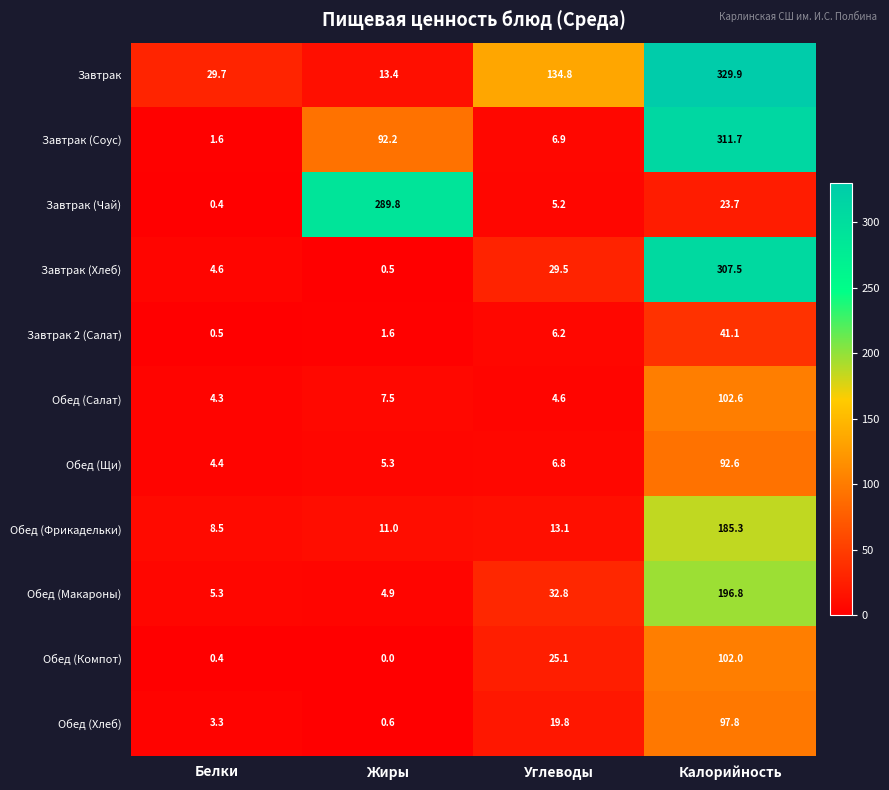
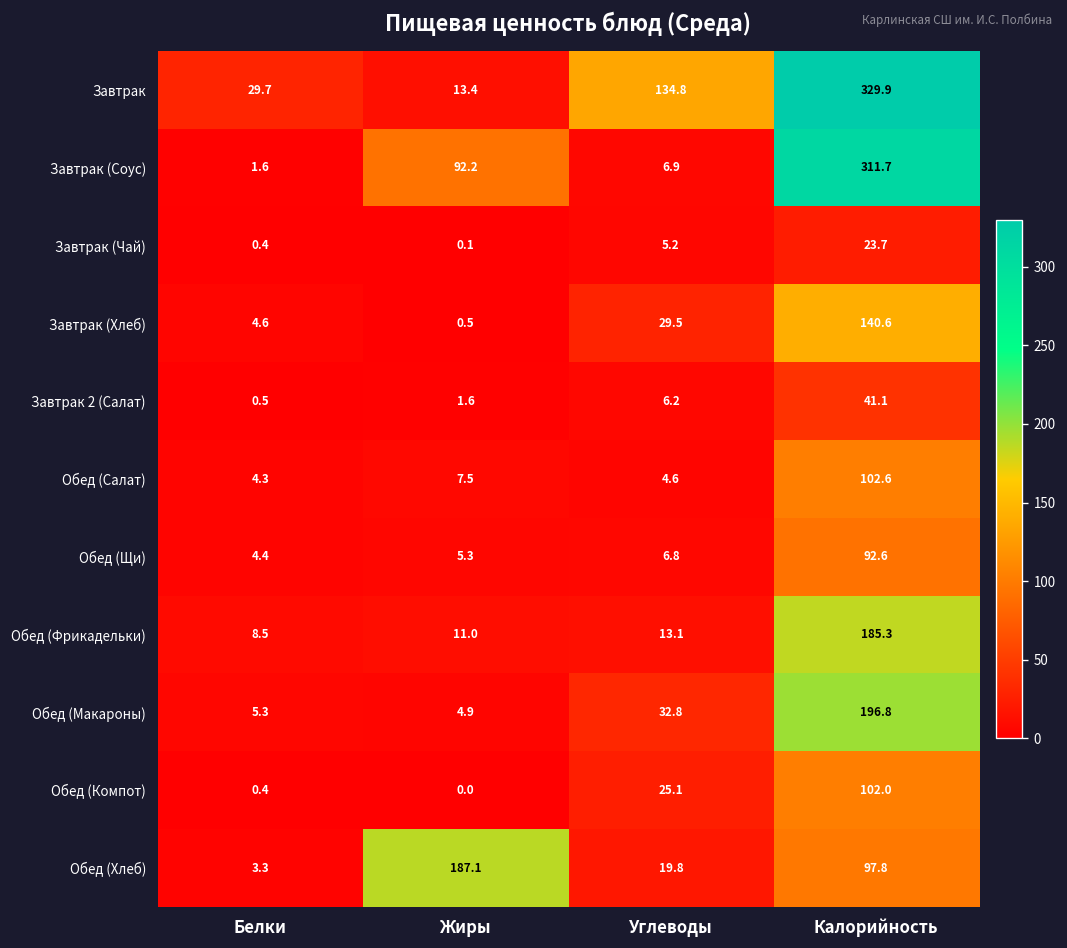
Завтрак (Чай), Жиры: 289.8 -> 0.1
Завтрак (Хлеб), Калорийность: 307.5 -> 140.6
Обед (Хлеб), Жиры: 0.6 -> 187.1
